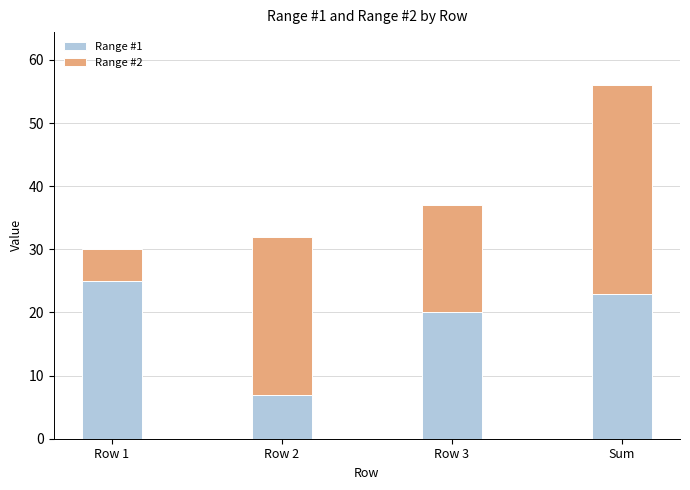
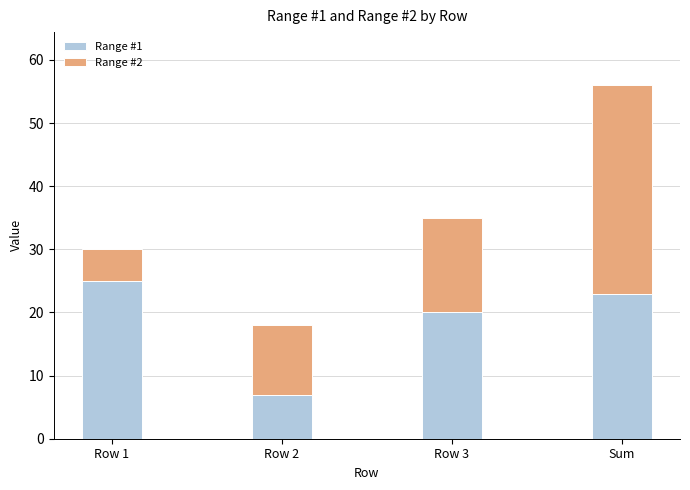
Range #2, Row 2: 25 -> 11
Range #2, Row 3: 17 -> 15
